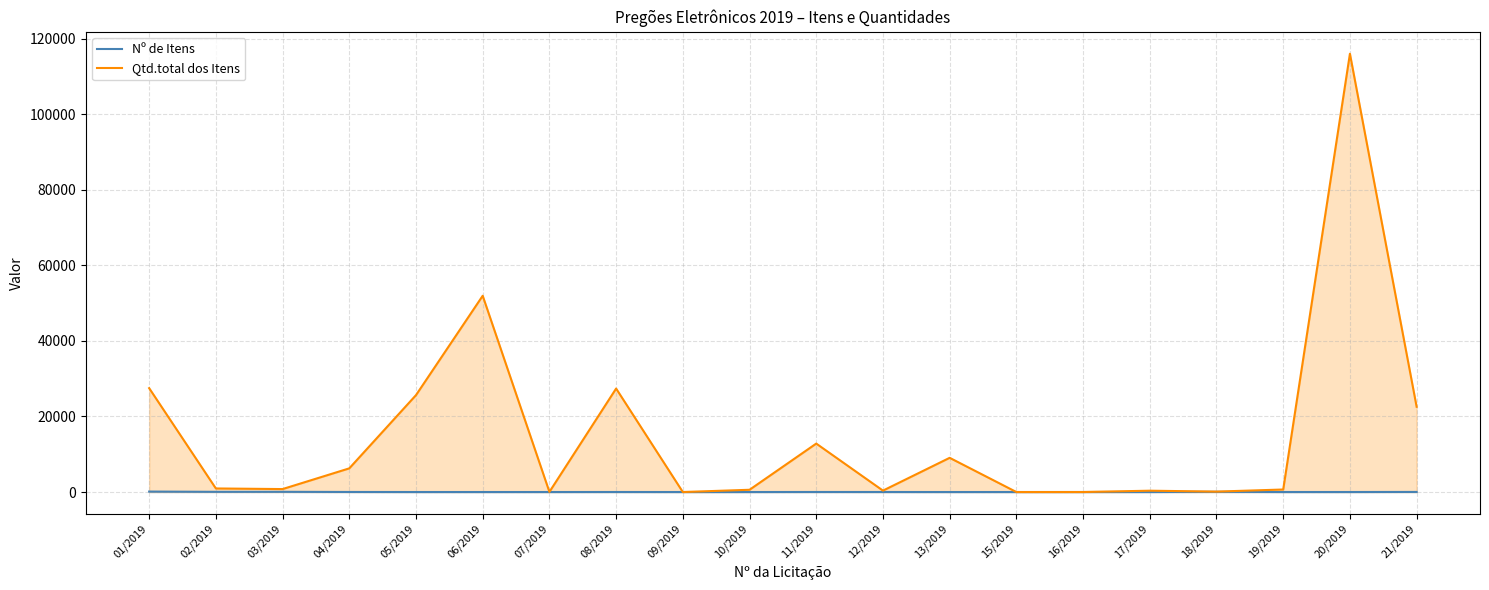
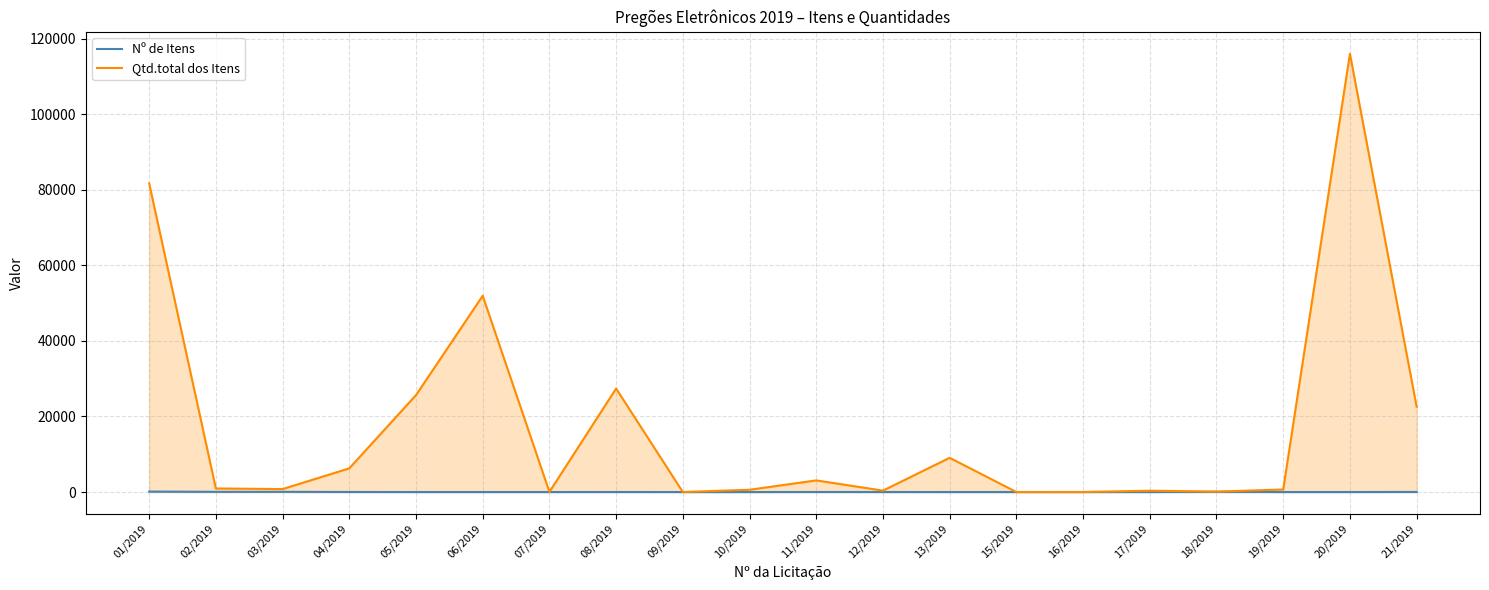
Qtd.total dos Itens, 01/2019: 27000 -> 82000
Qtd.total dos Itens, 11/2019: 13000 -> 3000
